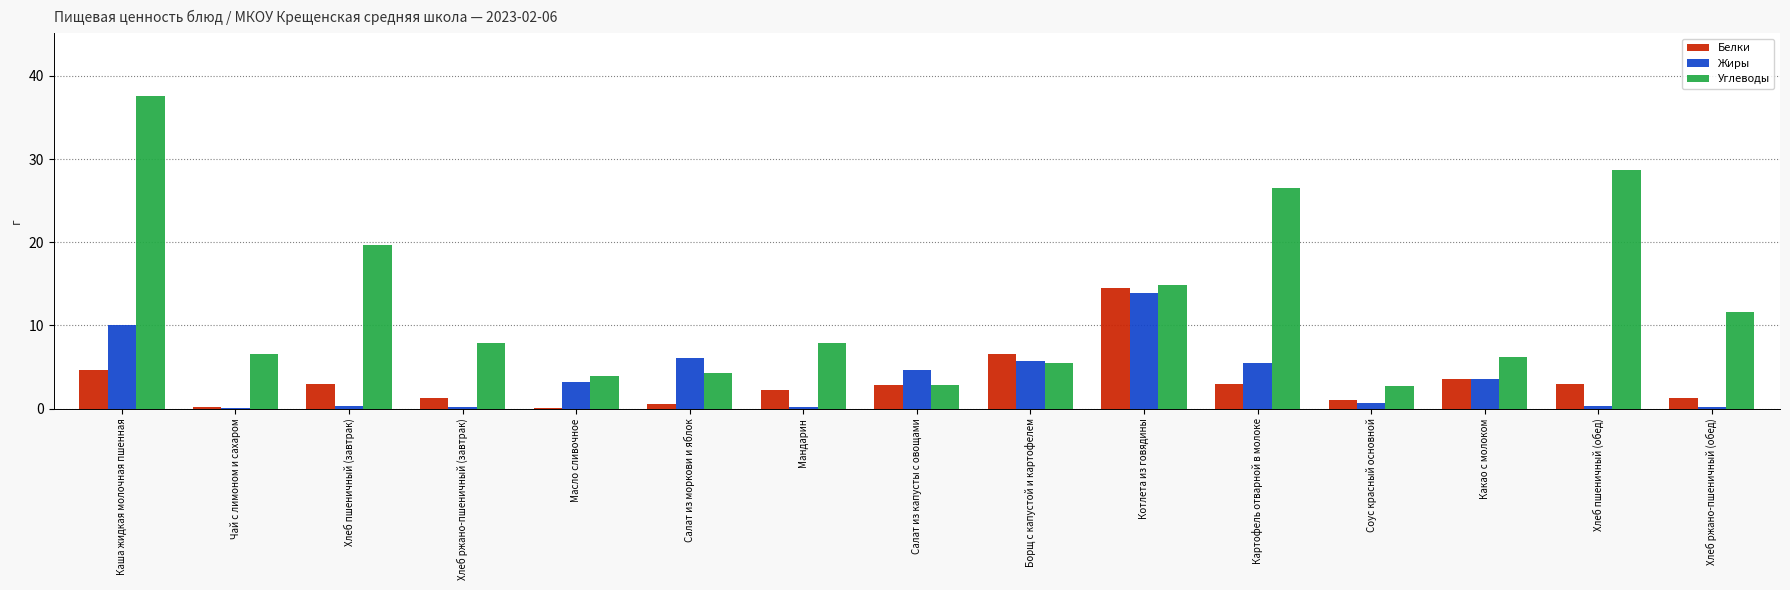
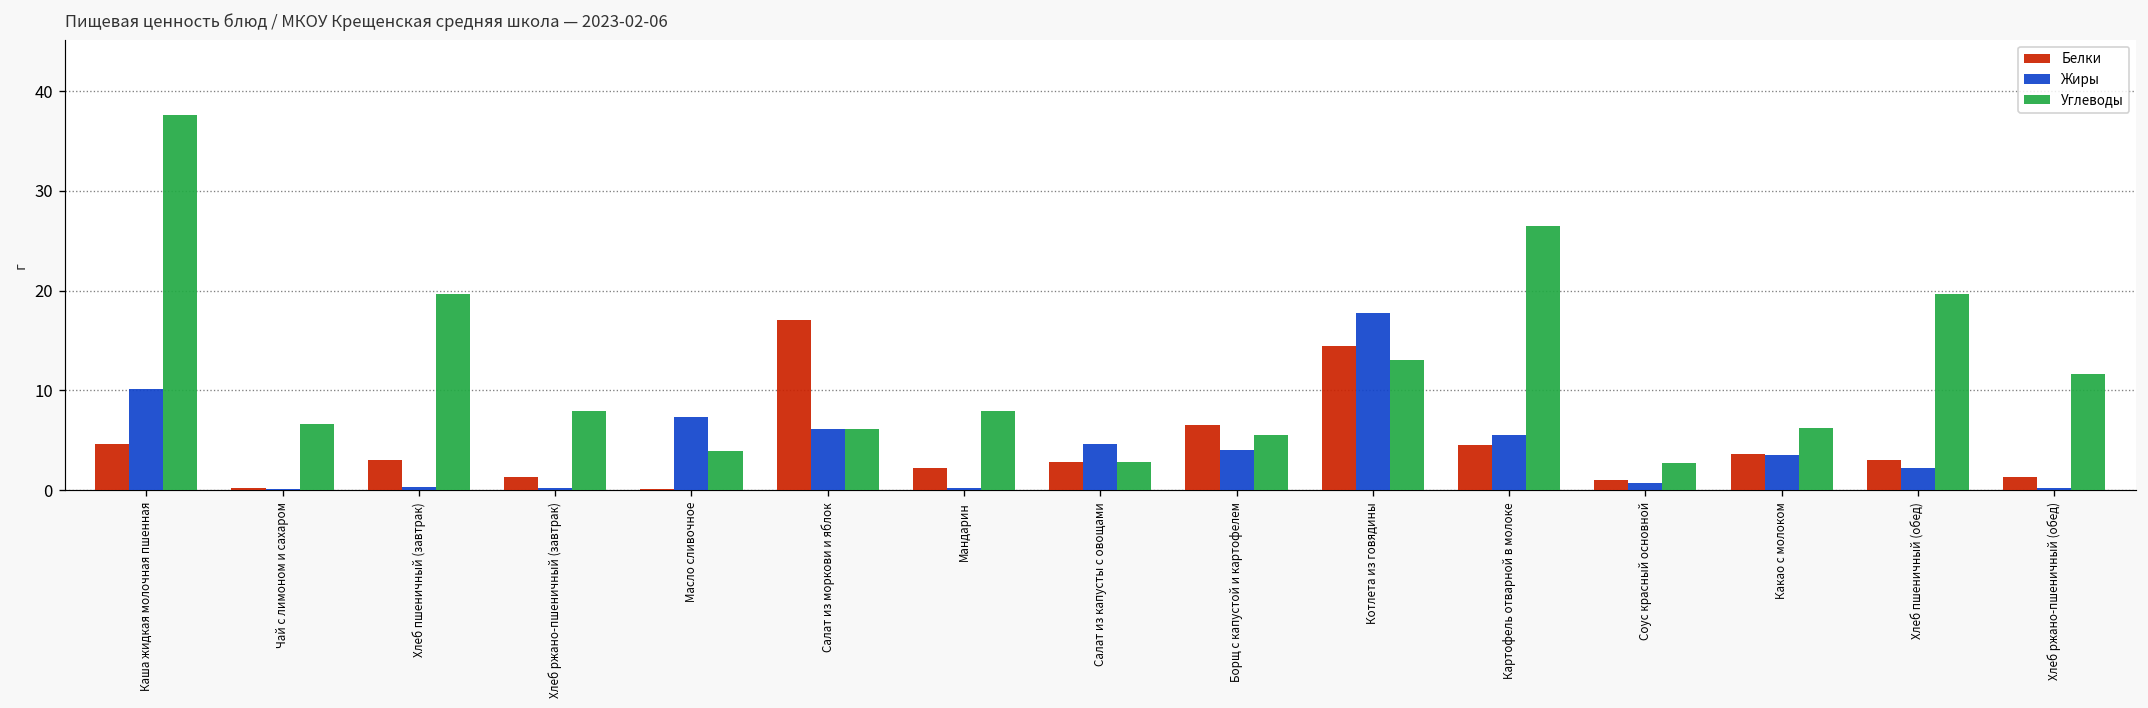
Жиры, Масло сливочное: 3 -> 7
Белки, Салат из моркови и яблок: 1 -> 17
Углеводы, Салат из моркови и яблок: 4 -> 6
Жиры, Борщ с капустой и картофелем: 6 -> 4
Жиры, Котлета из говядины: 14 -> 18
Углеводы, Котлета из говядины: 15 -> 13
Белки, Картофель отварной в молоке: 3 -> 5
Жиры, Хлеб пшеничный (обед): 0 -> 2
Углеводы, Хлеб пшеничный (обед): 29 -> 20
